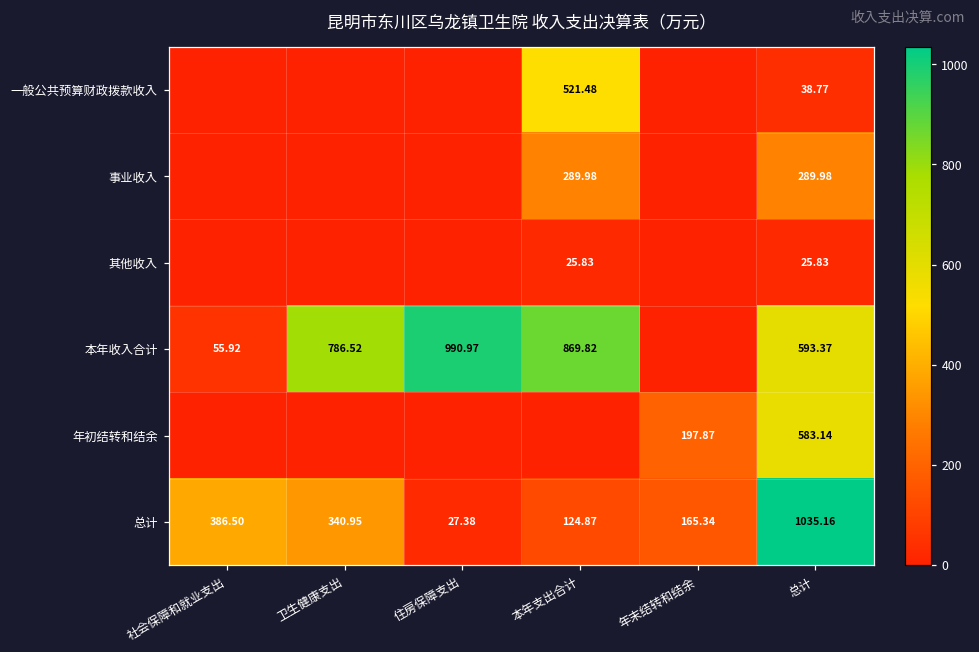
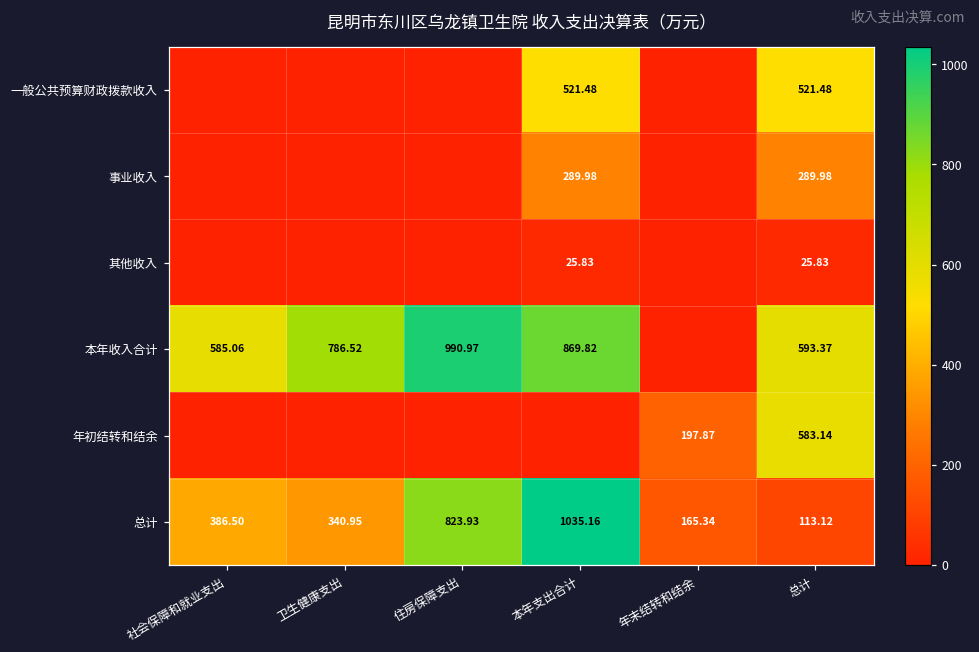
一般公共预算财政拨款收入, 总计: 38.77 -> 521.48
本年收入合计, 社会保障和就业支出: 55.92 -> 585.06
总计, 住房保障支出: 27.38 -> 823.93
总计, 本年支出合计: 124.87 -> 1035.16
总计, 总计: 1035.16 -> 113.12
